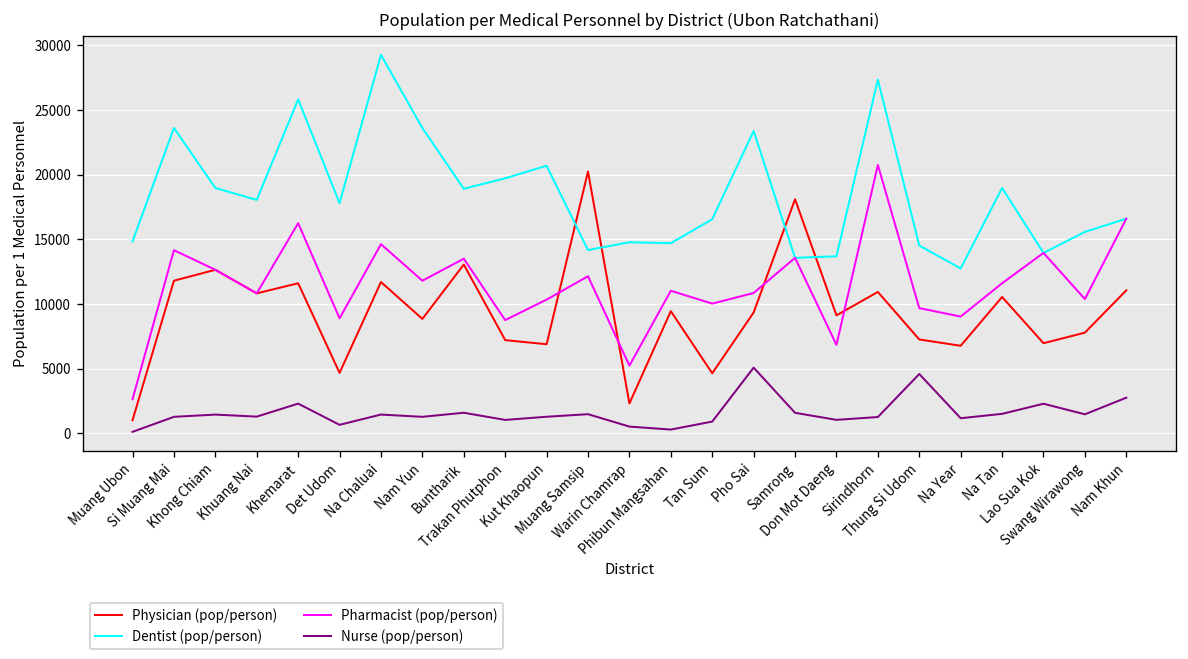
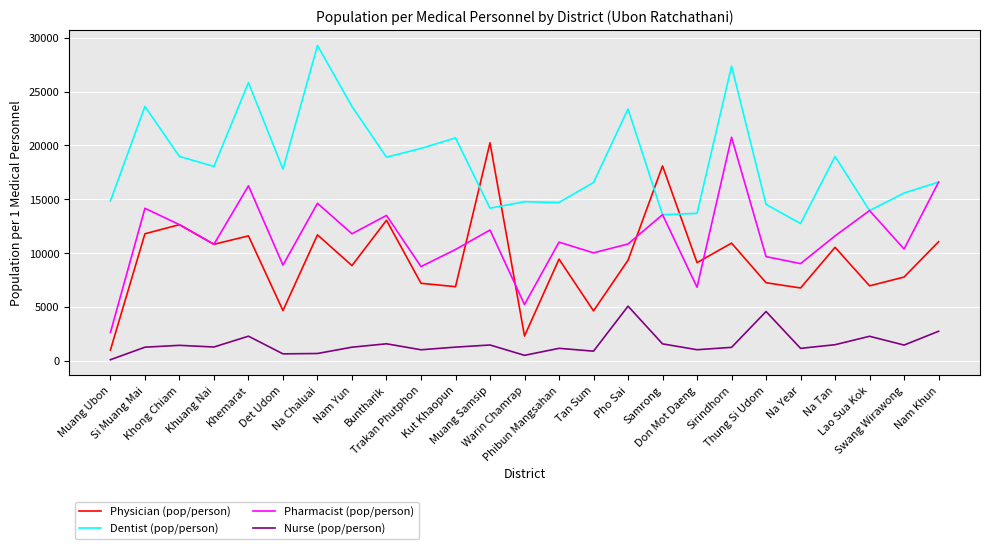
Nurse (pop/person), Na Chaluai: 1500 -> 700
Nurse (pop/person), Phibun Mangsahan: 300 -> 1200
